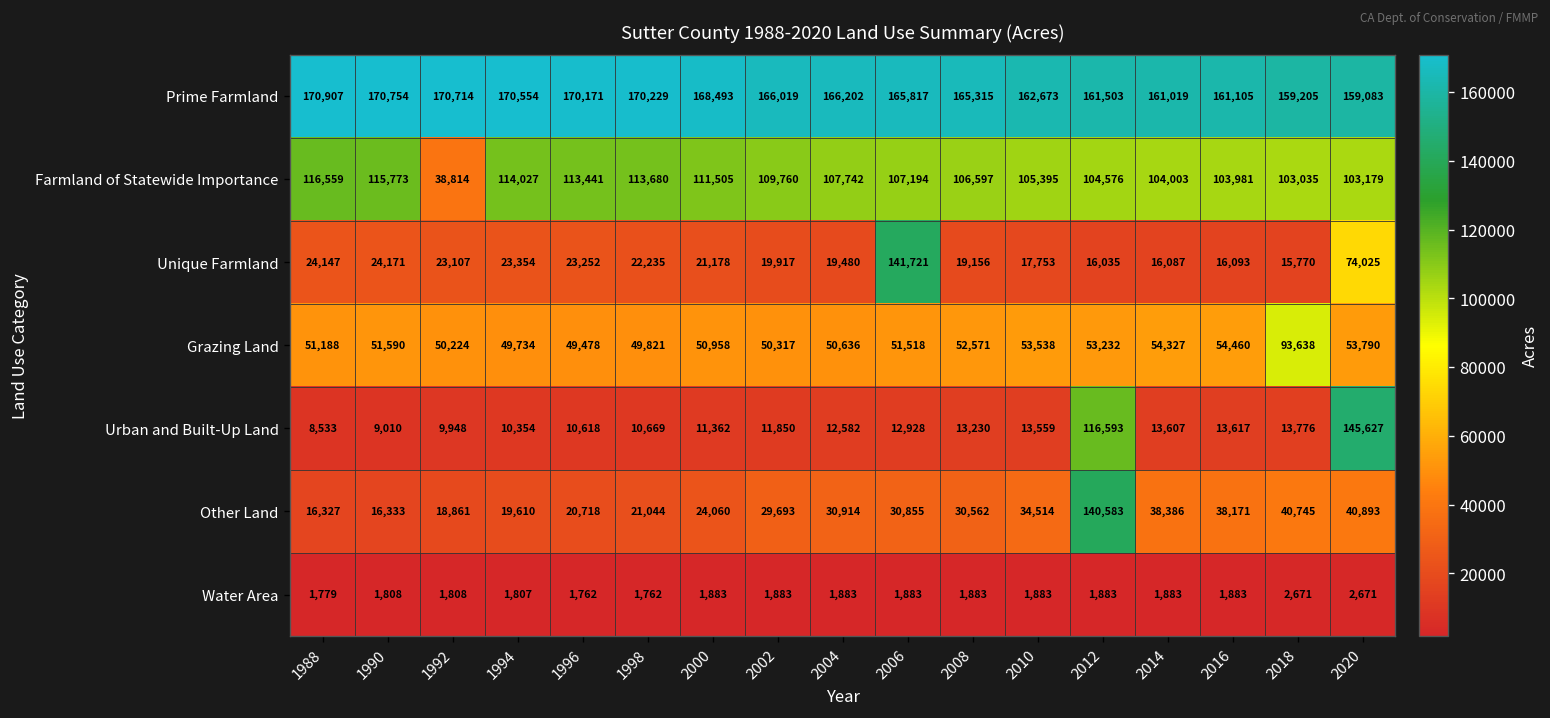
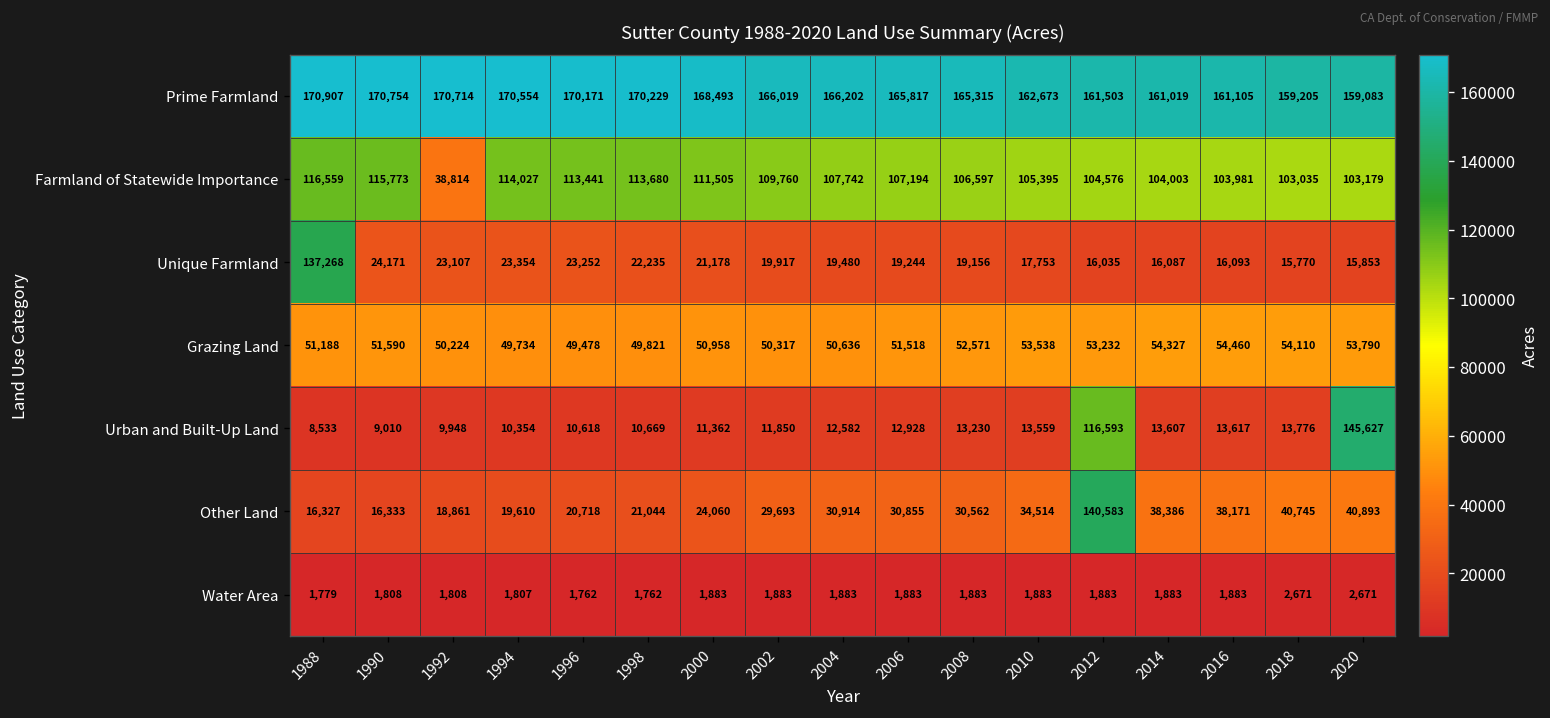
Unique Farmland, 1988: 24,147 -> 137,268
Unique Farmland, 2006: 141,721 -> 19,244
Unique Farmland, 2020: 74,025 -> 15,853
Grazing Land, 2018: 93,638 -> 54,110
